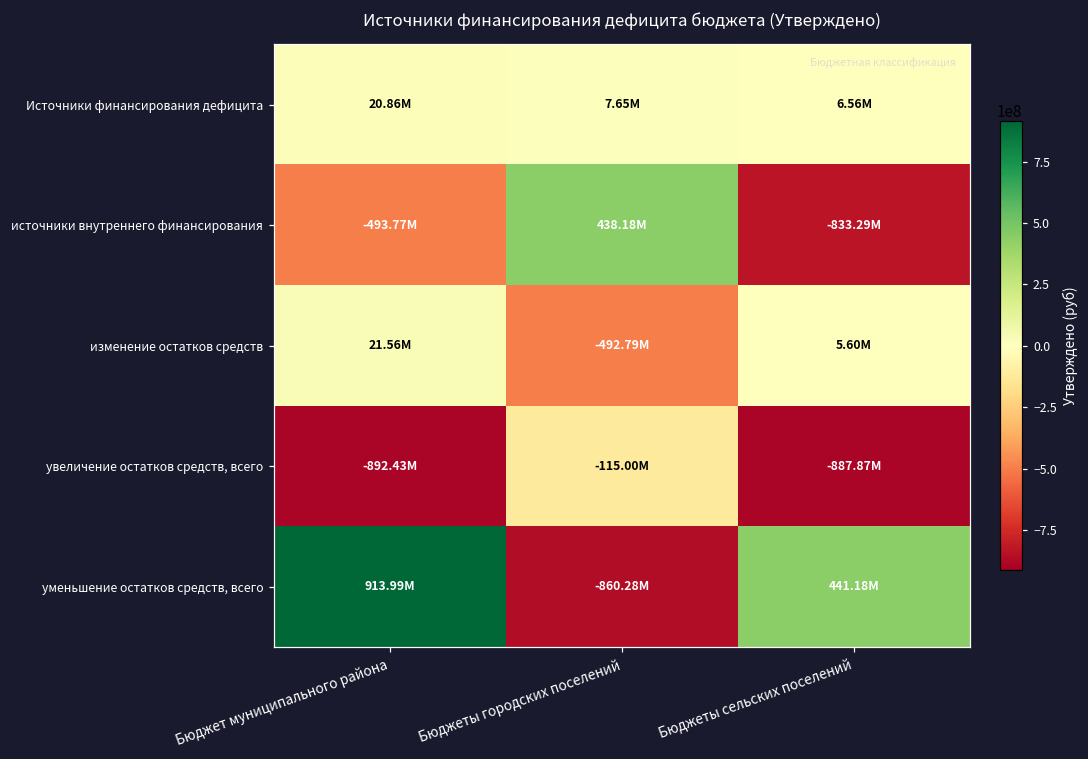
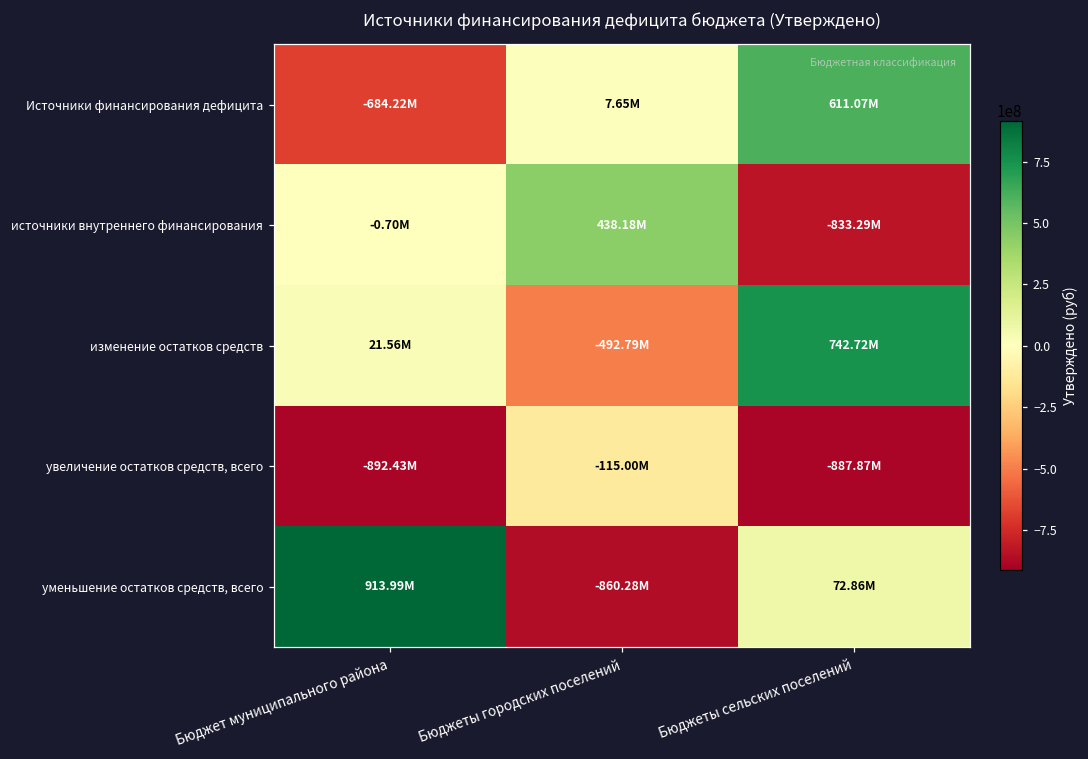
Источники финансирования дефицита, Бюджет муниципального района: 20.86M -> -684.22M
Источники финансирования дефицита, Бюджеты сельских поселений: 6.56M -> 611.07M
источники внутреннего финансирования, Бюджет муниципального района: -493.77M -> -0.70M
изменение остатков средств, Бюджеты сельских поселений: 5.60M -> 742.72M
уменьшение остатков средств, всего, Бюджеты сельских поселений: 441.18M -> 72.86M
